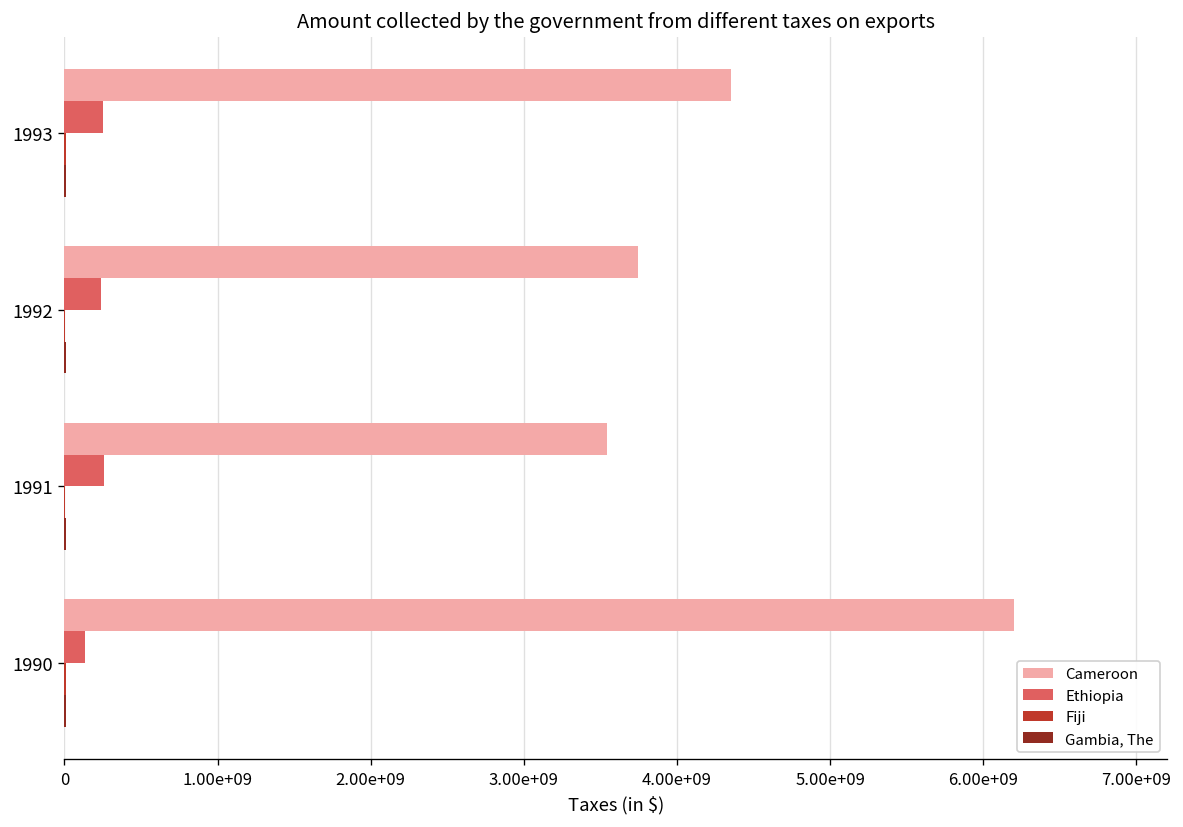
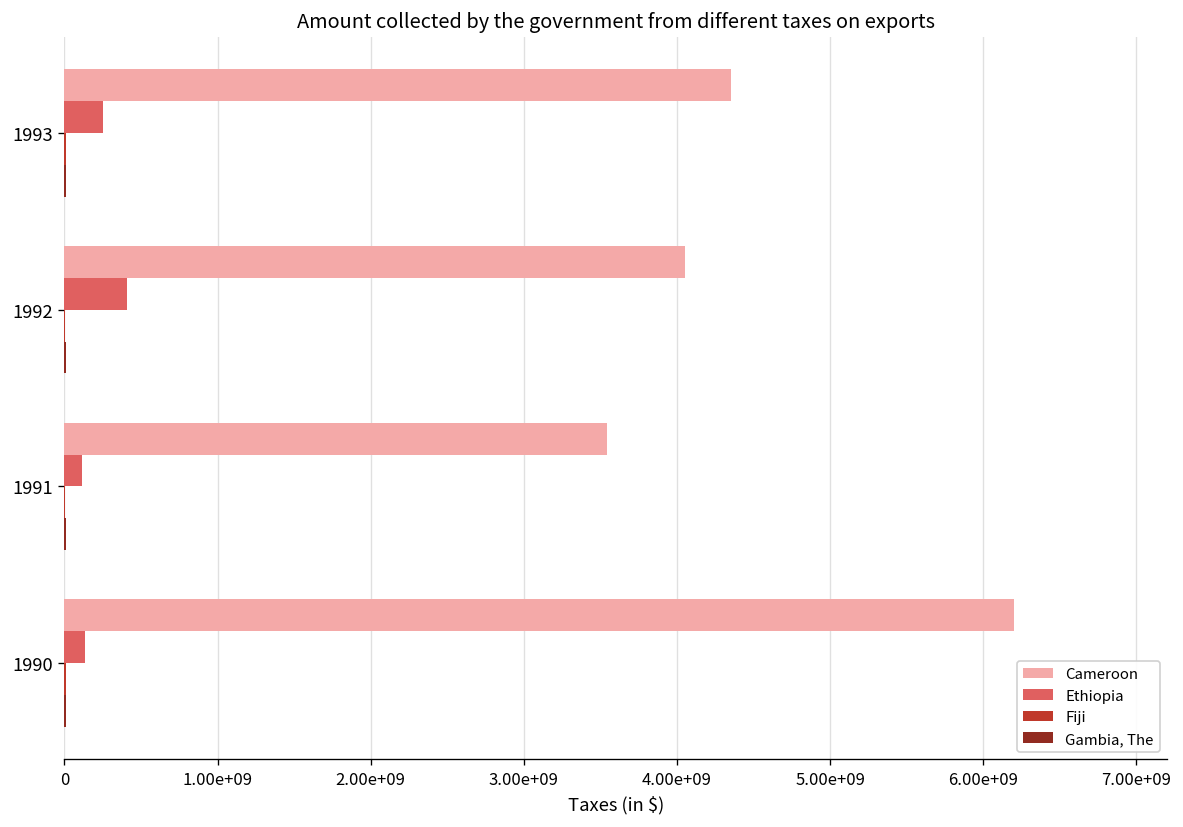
Cameroon, 1992: 3740000000 -> 4050000000
Ethiopia, 1992: 240000000 -> 410000000
Ethiopia, 1991: 260000000 -> 110000000
